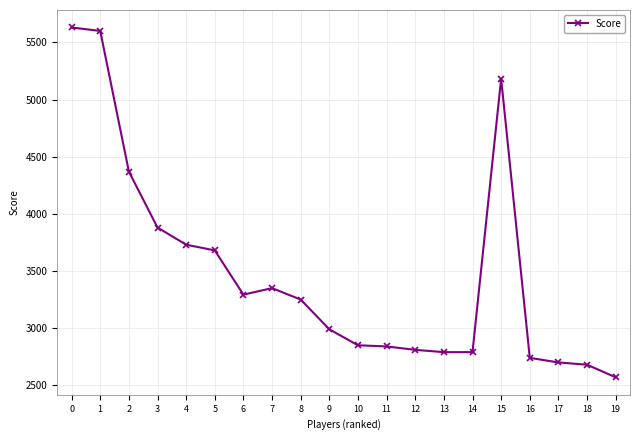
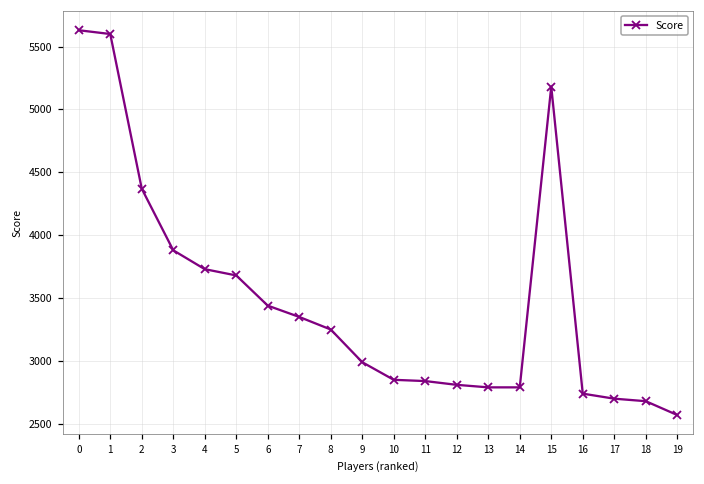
6: 3290 -> 3440
